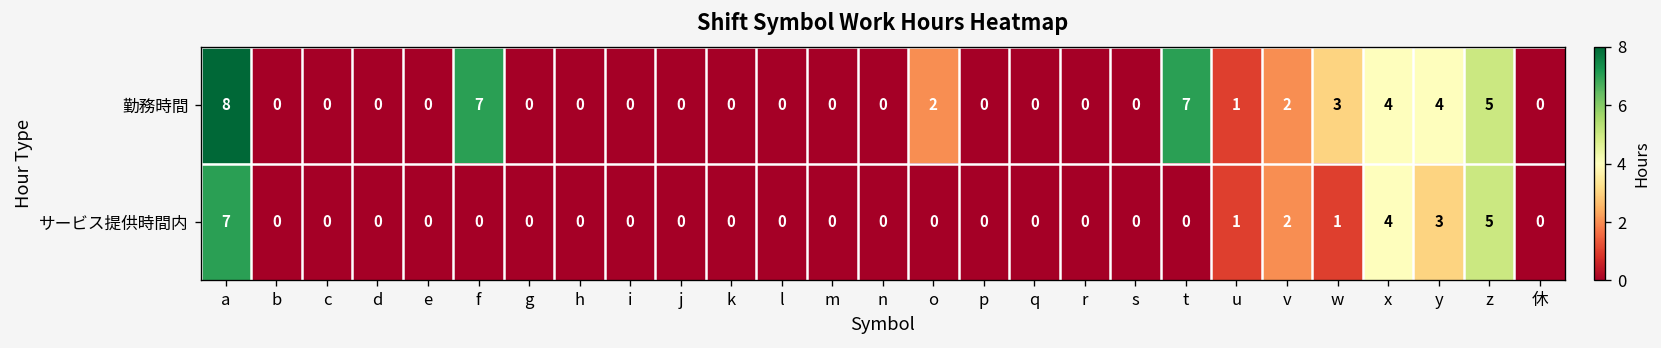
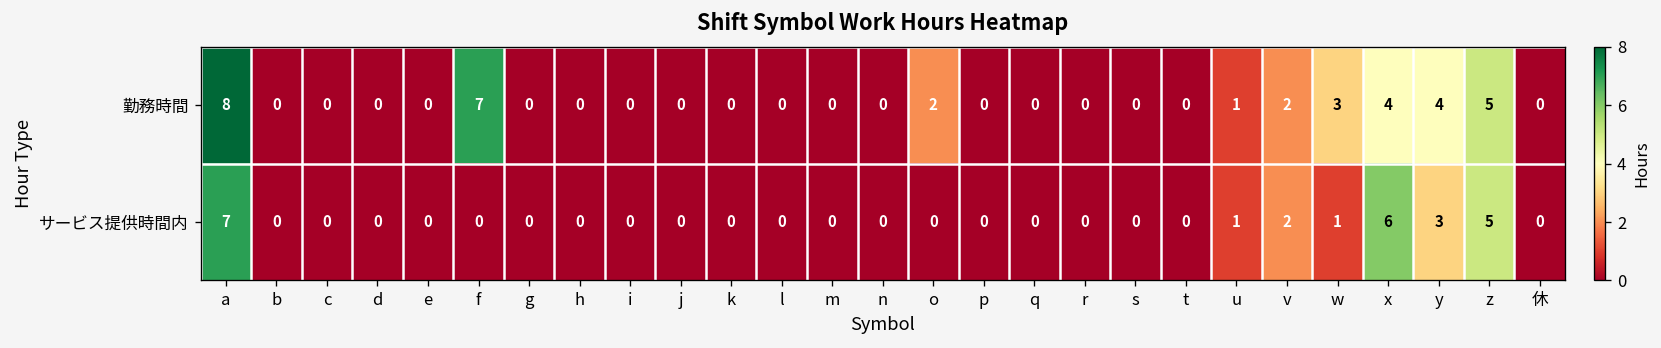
勤務時間, t: 7 -> 0
サービス提供時間内, x: 4 -> 6
